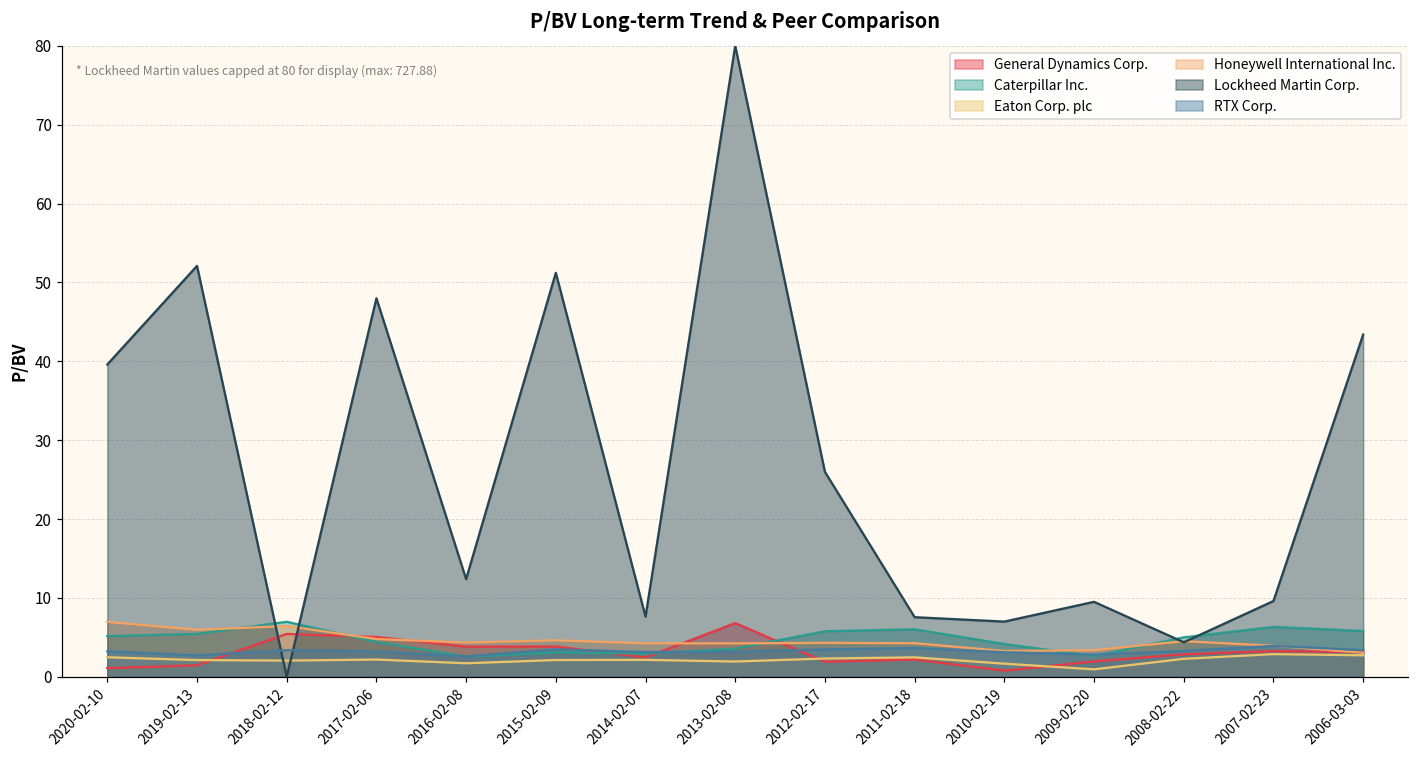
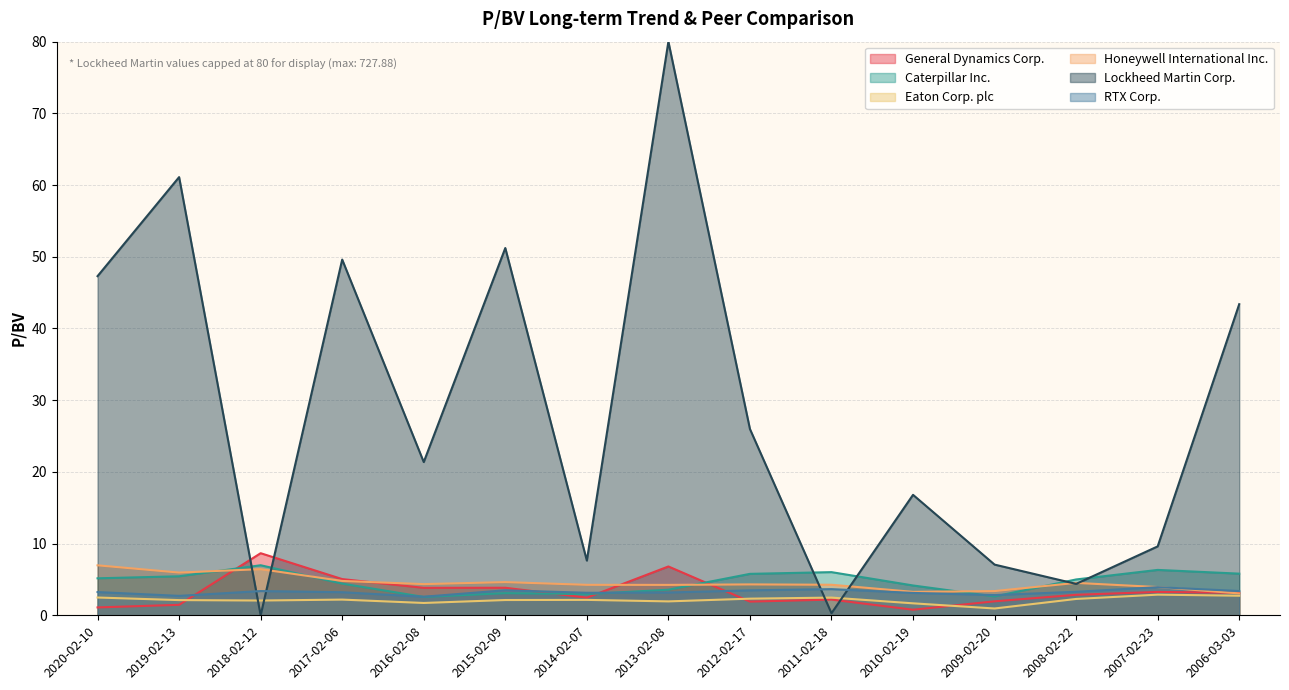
Lockheed Martin Corp., 2020-02-10: 40 -> 47
Lockheed Martin Corp., 2019-02-13: 52 -> 61
General Dynamics Corp., 2018-02-12: 5 -> 9
Lockheed Martin Corp., 2017-02-06: 48 -> 50
Lockheed Martin Corp., 2016-02-08: 12 -> 21
Lockheed Martin Corp., 2011-02-18: 8 -> 0
Lockheed Martin Corp., 2010-02-19: 7 -> 17
Lockheed Martin Corp., 2009-02-20: 10 -> 7
